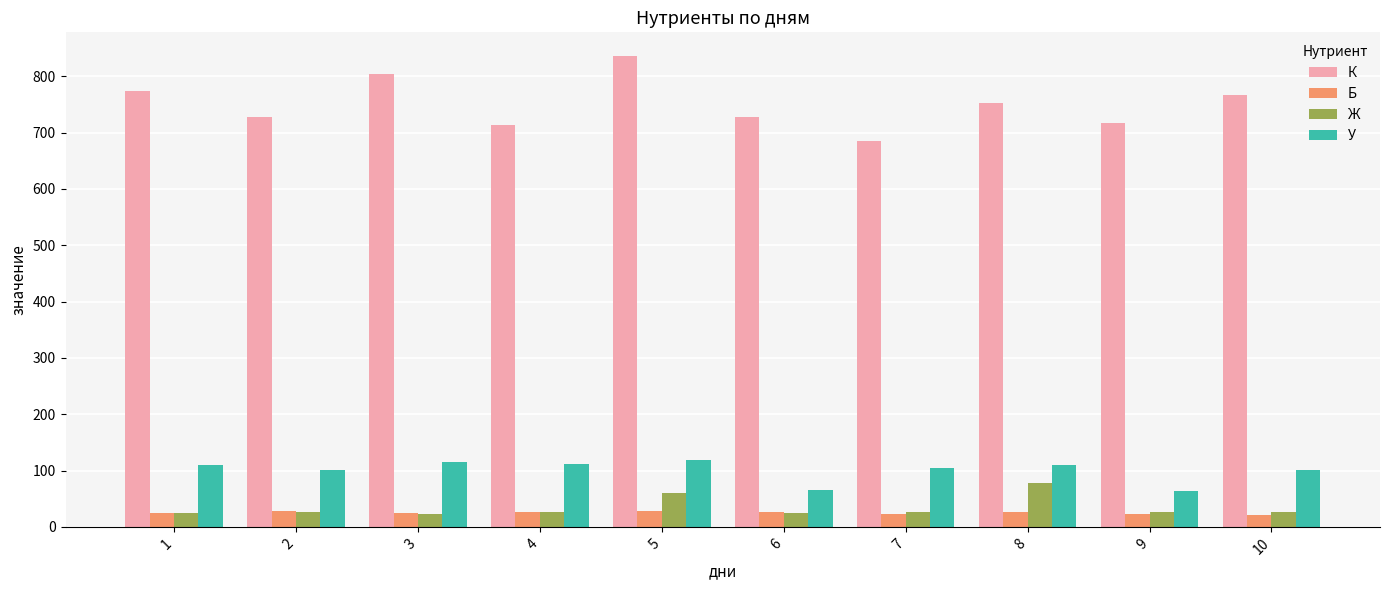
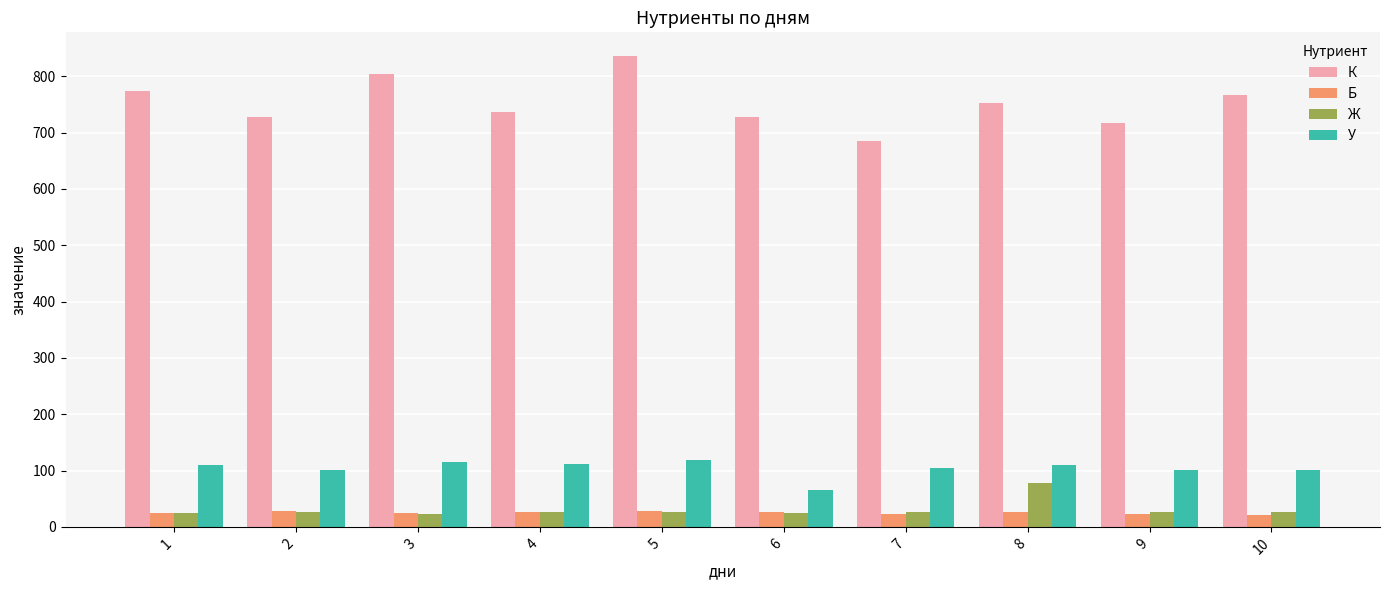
К, 4: 710 -> 740
Ж, 5: 60 -> 30
У, 9: 60 -> 100
